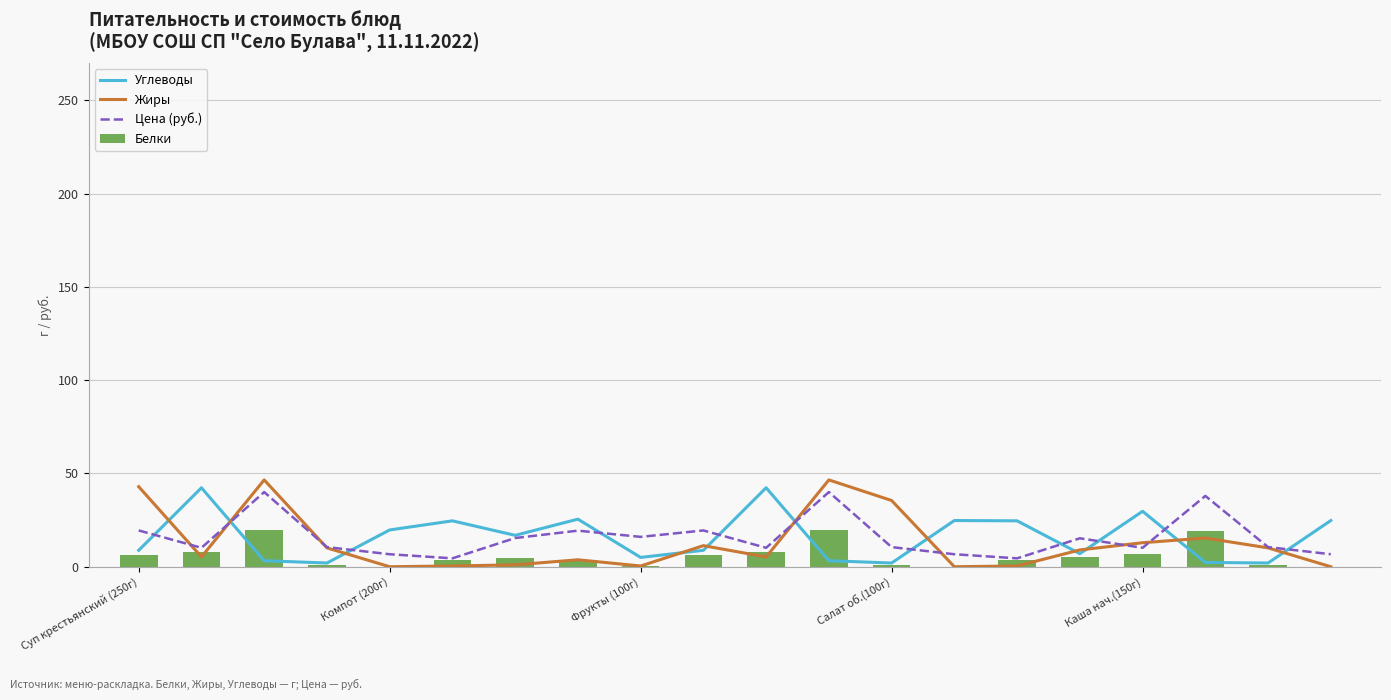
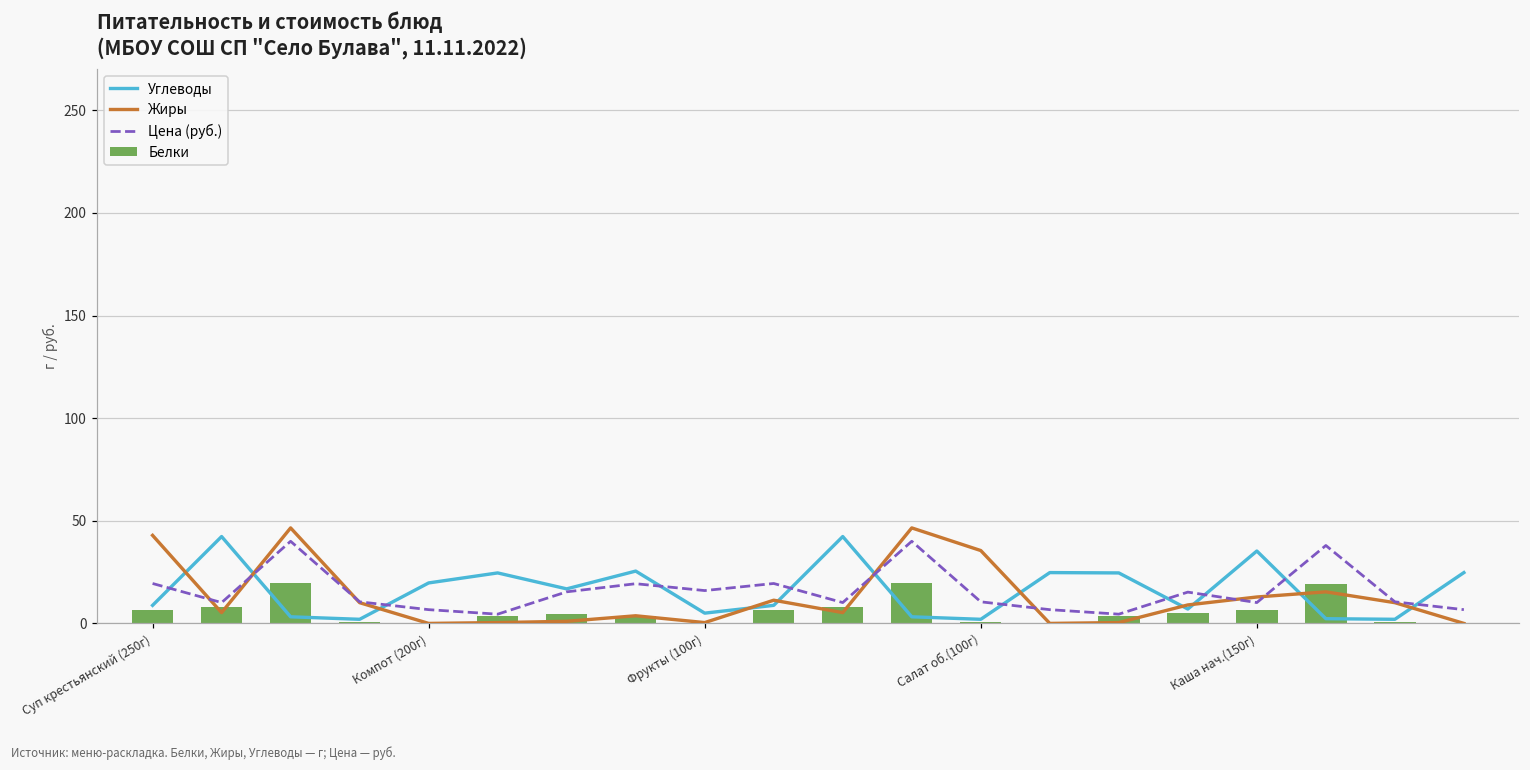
Углеводы, Каша нач.(150г): 30 -> 35
